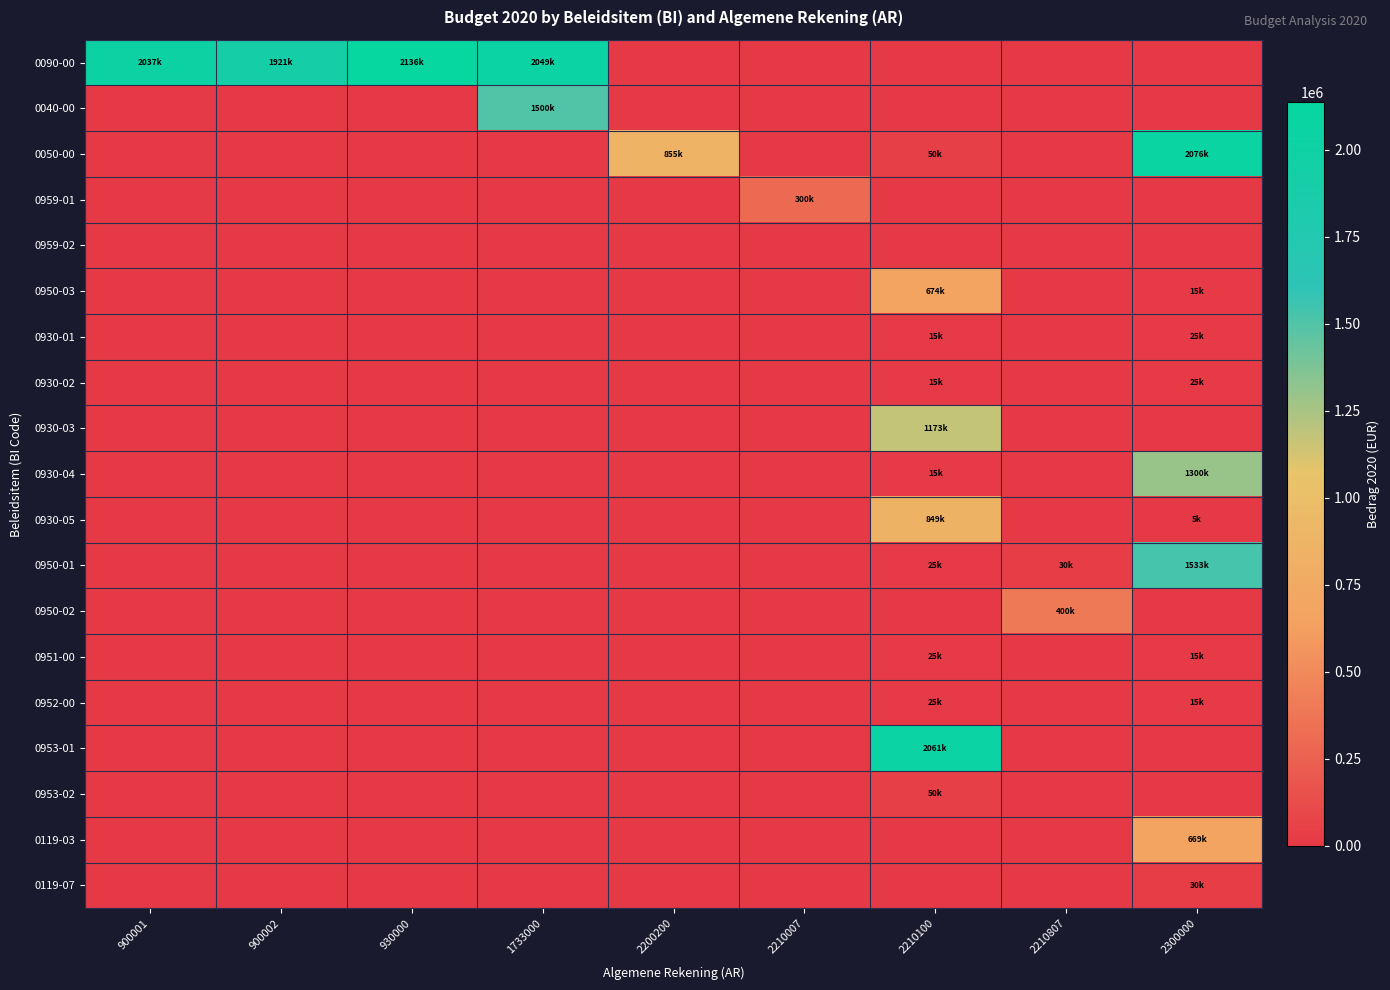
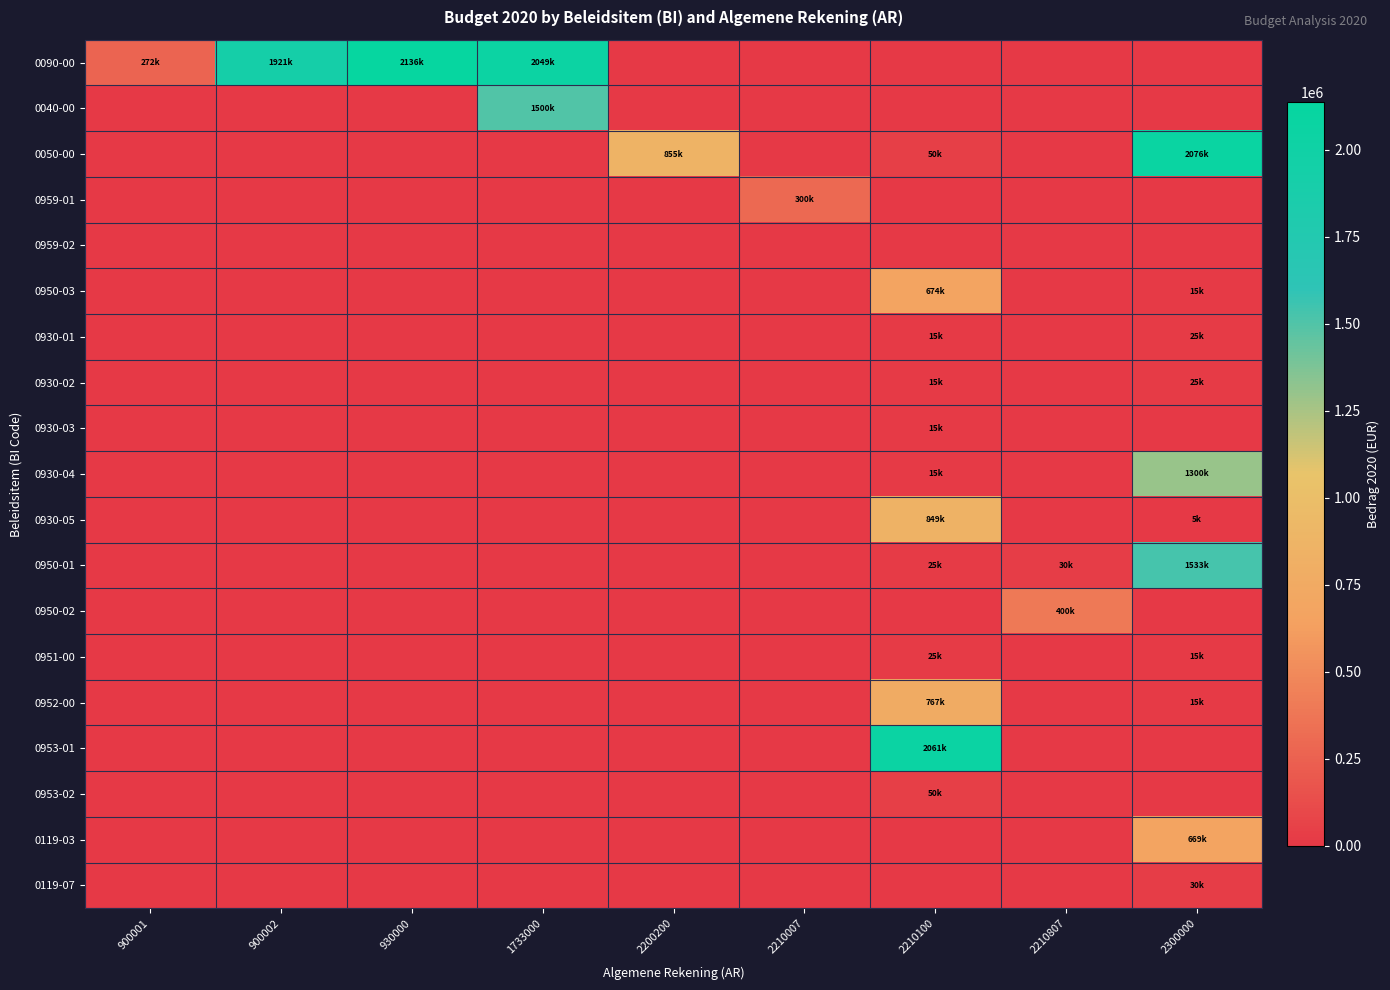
0090-00, 900001: 2037k -> 272k
0930-03, 2210100: 1173k -> 15k
0952-00, 2210100: 25k -> 767k
